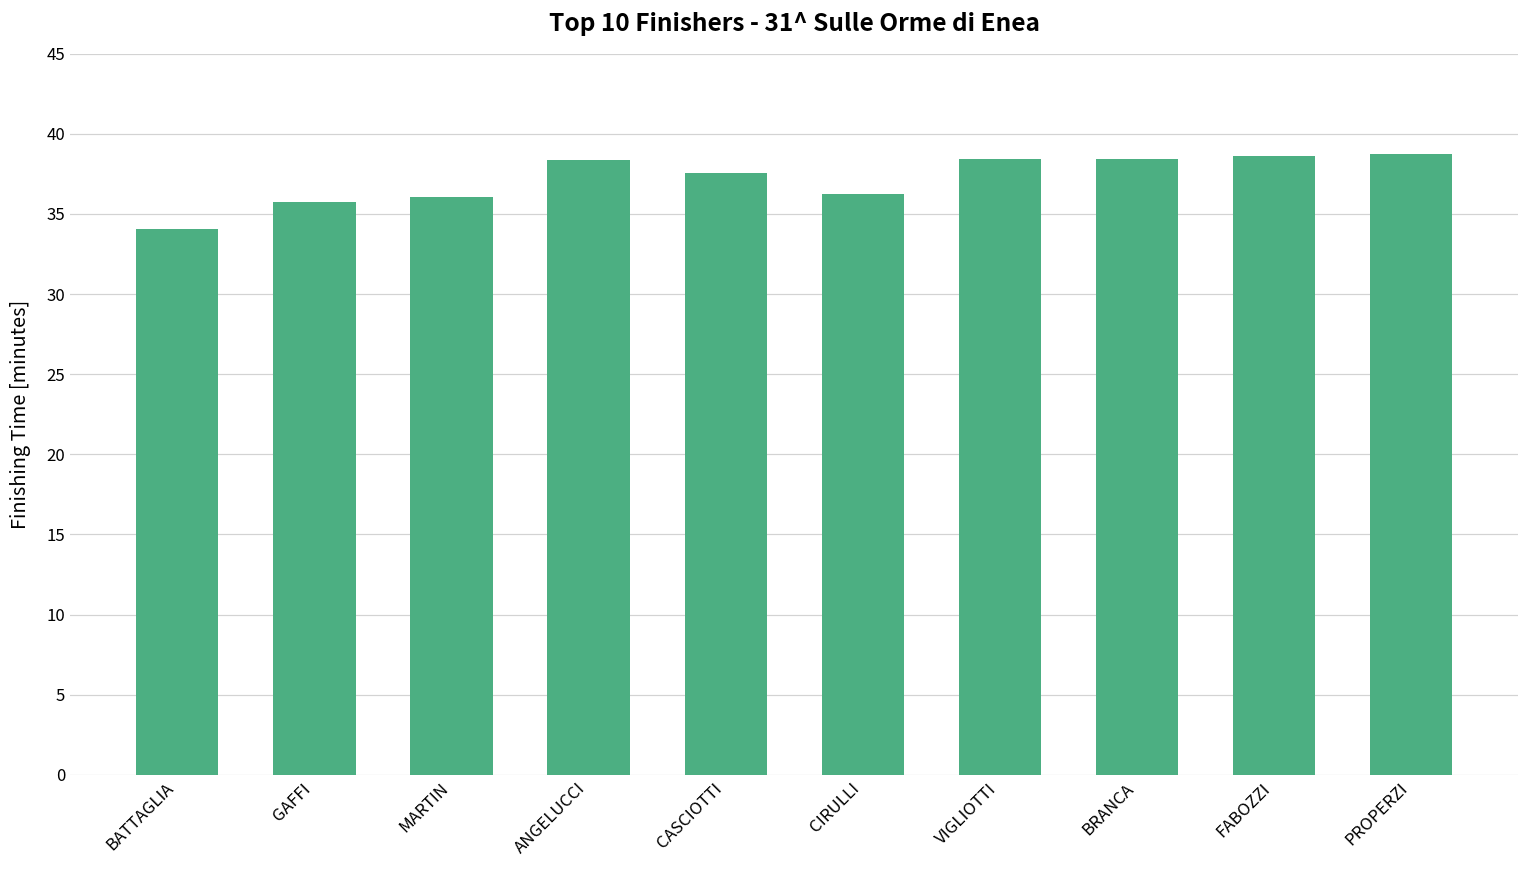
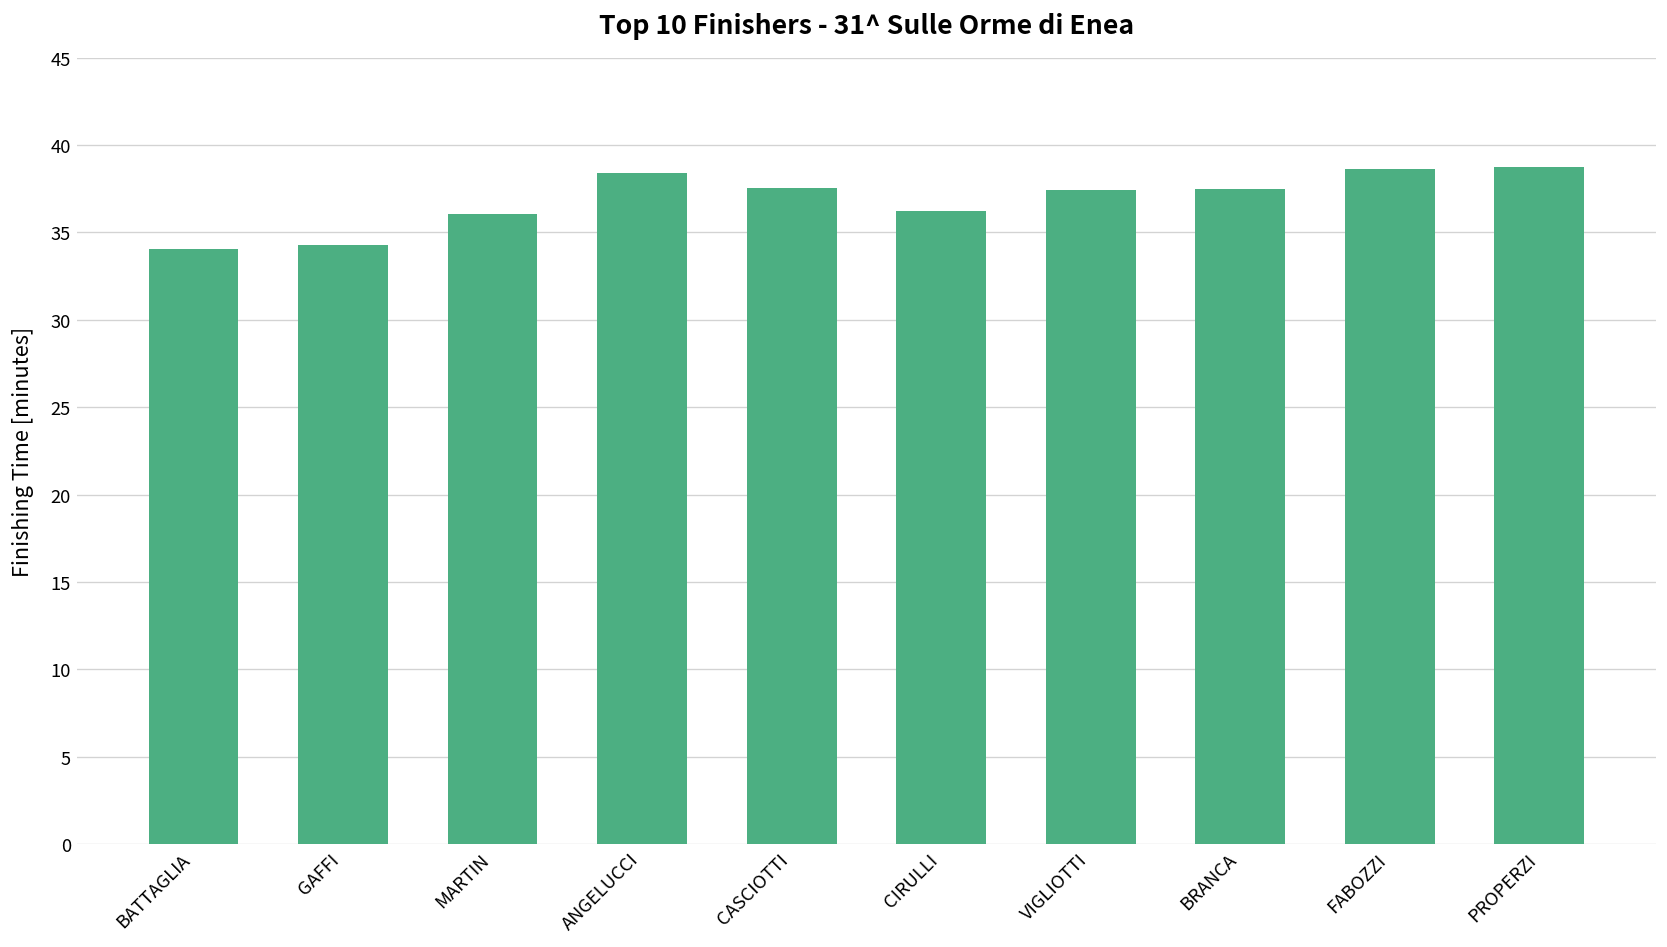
GAFFI: 35.7 -> 34.3
VIGLIOTTI: 38.4 -> 37.4
BRANCA: 38.5 -> 37.5
